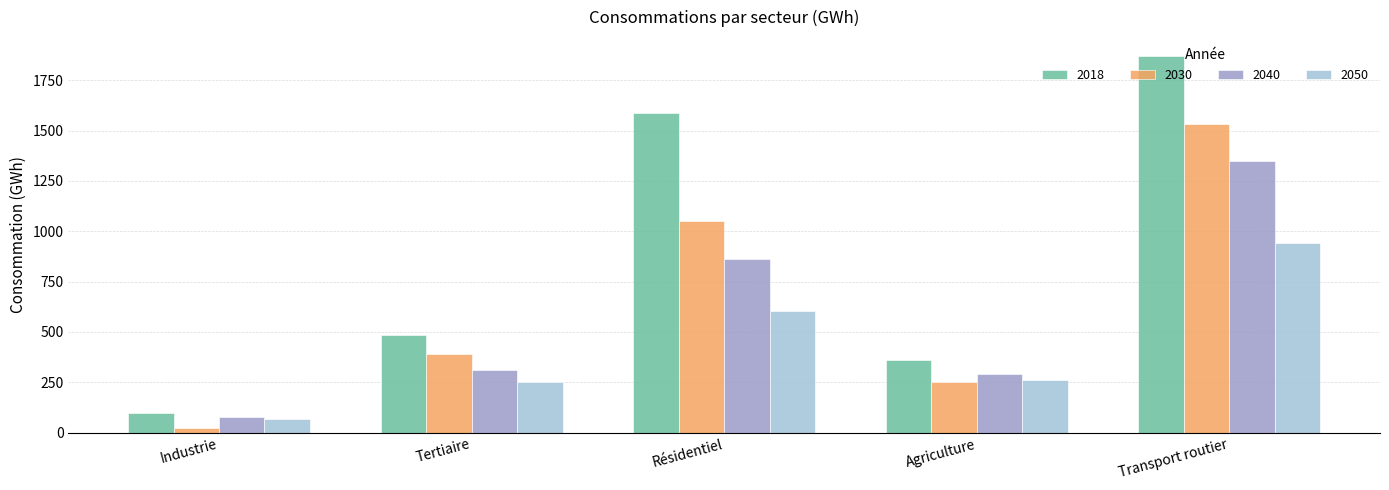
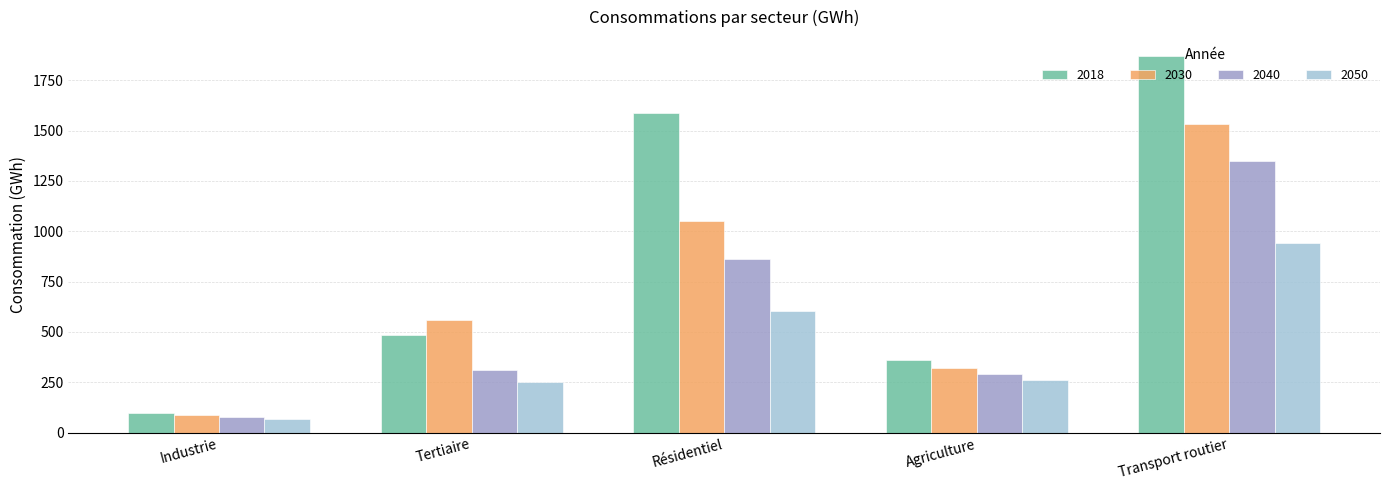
2030, Industrie: 30 -> 90
2030, Tertiaire: 390 -> 560
2030, Agriculture: 250 -> 320
